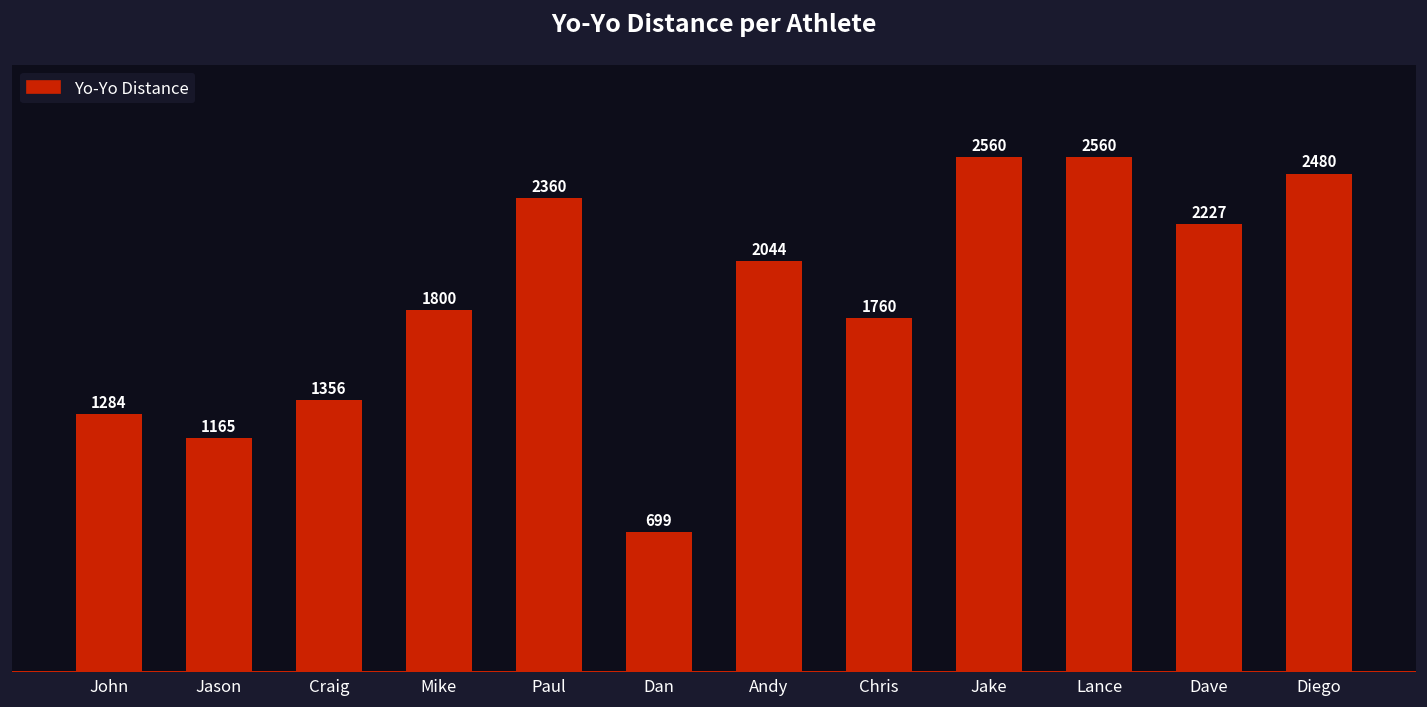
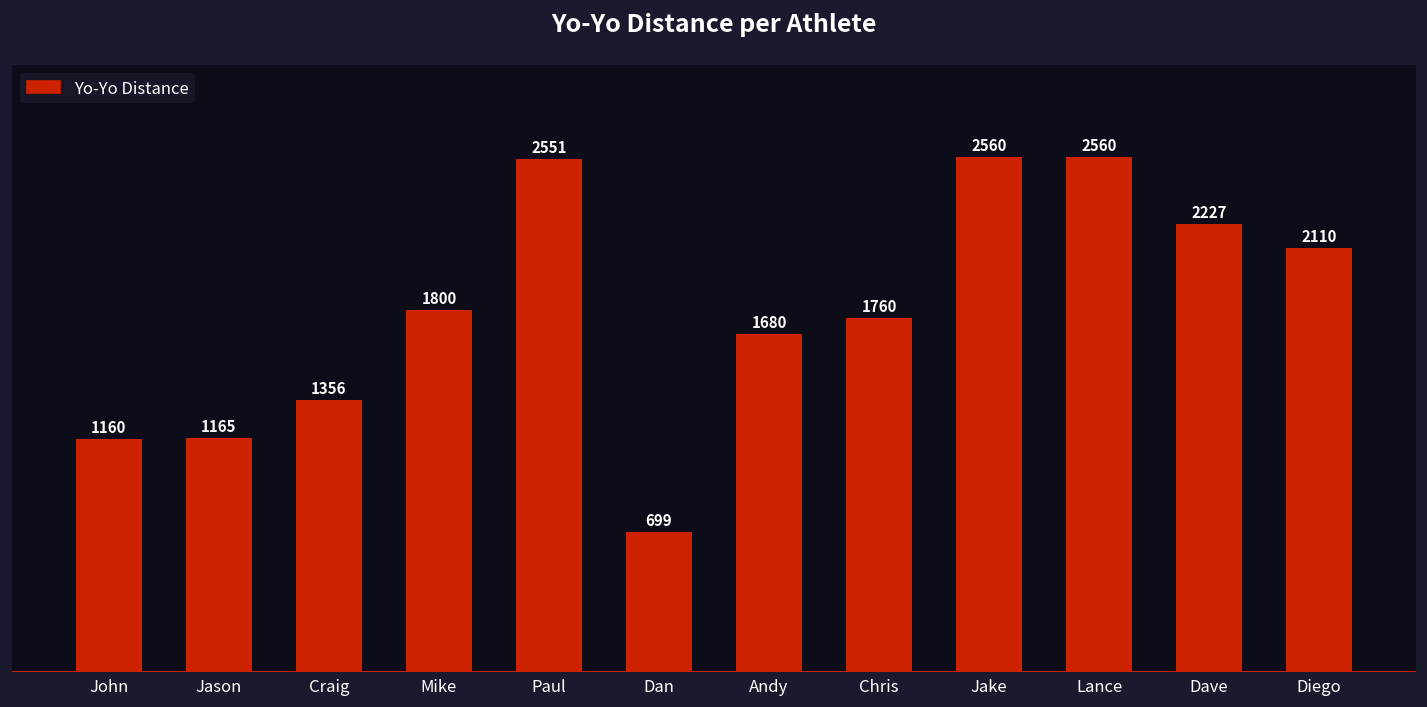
John: 1284 -> 1160
Paul: 2360 -> 2551
Andy: 2044 -> 1680
Diego: 2480 -> 2110
